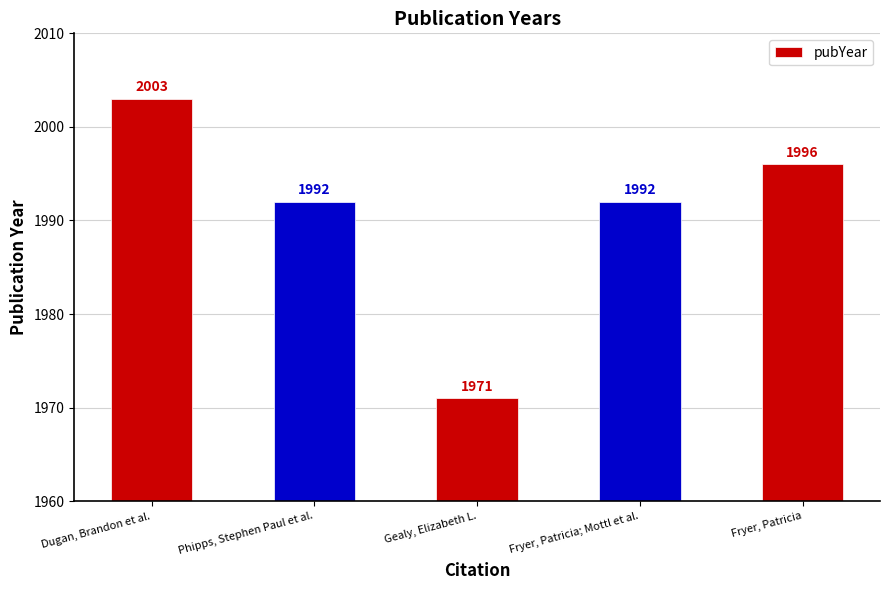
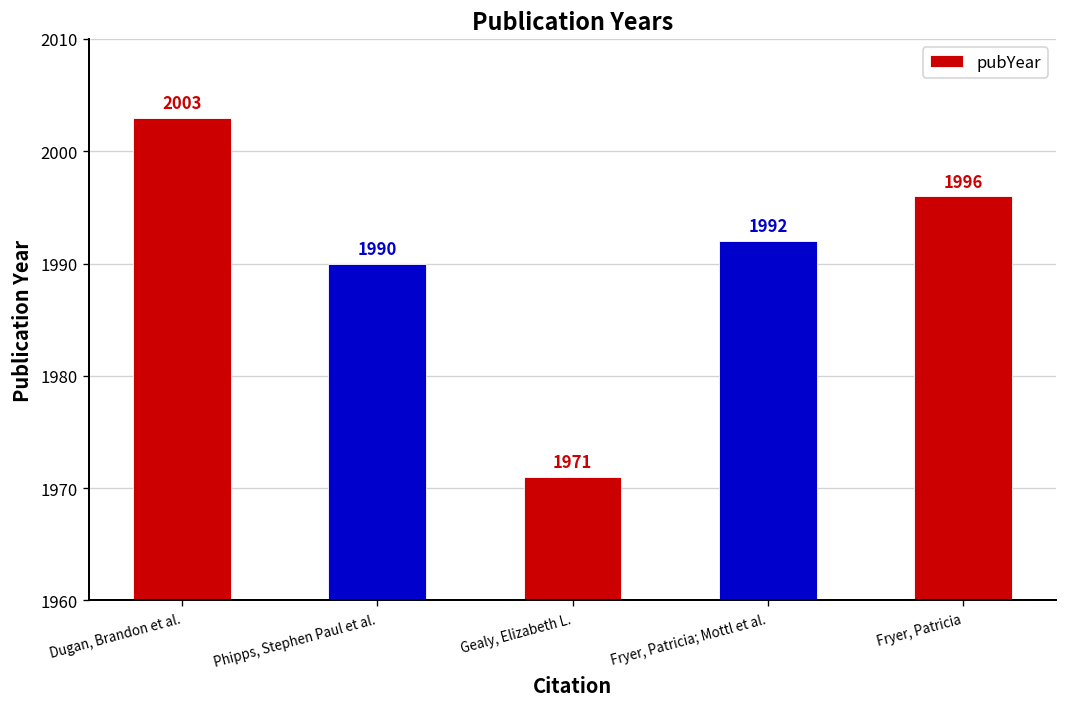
Phipps, Stephen Paul et al.: 1992 -> 1990
